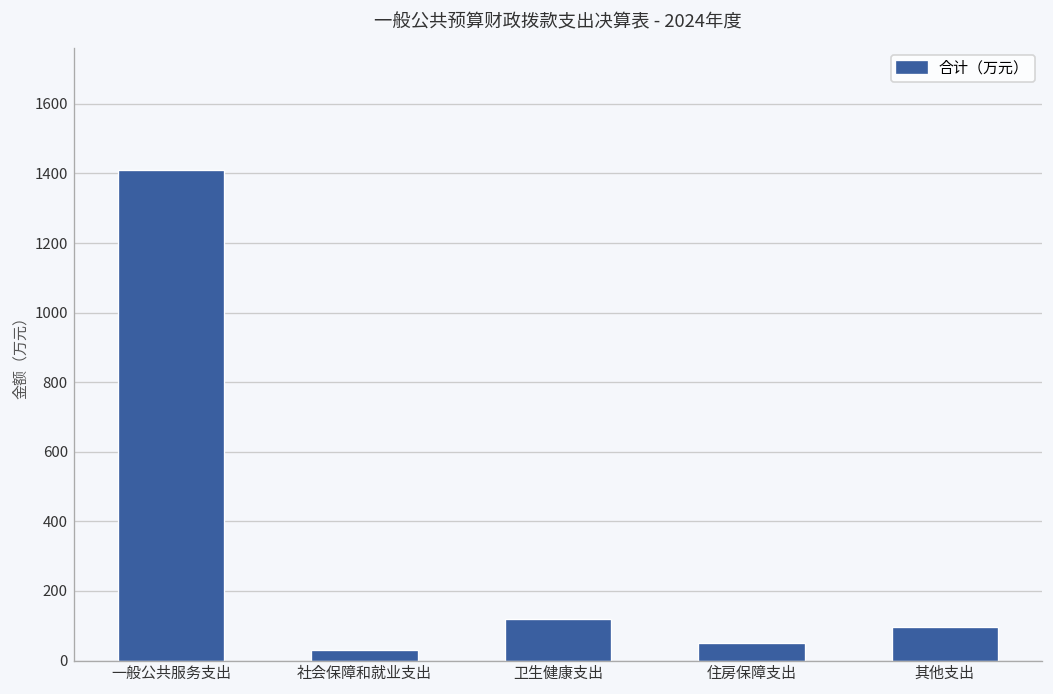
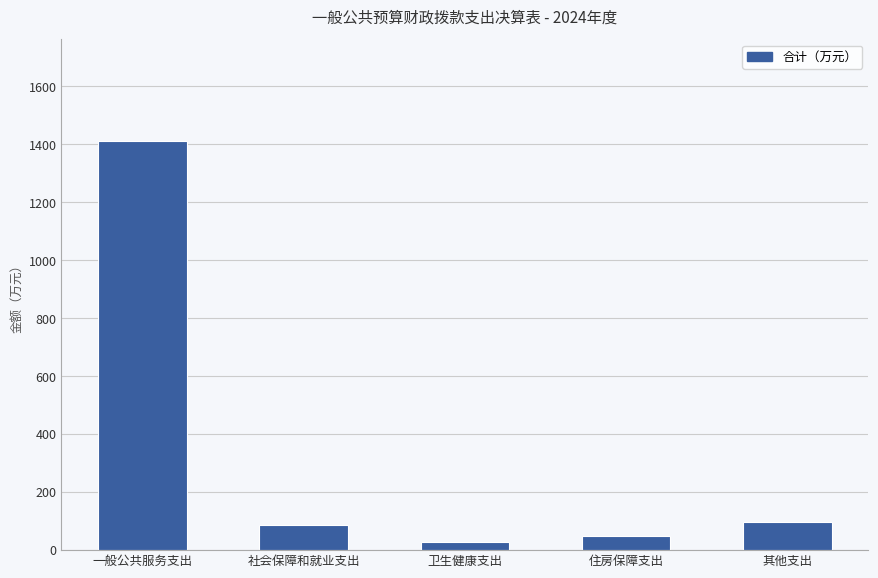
社会保障和就业支出: 30 -> 90
卫生健康支出: 120 -> 30
